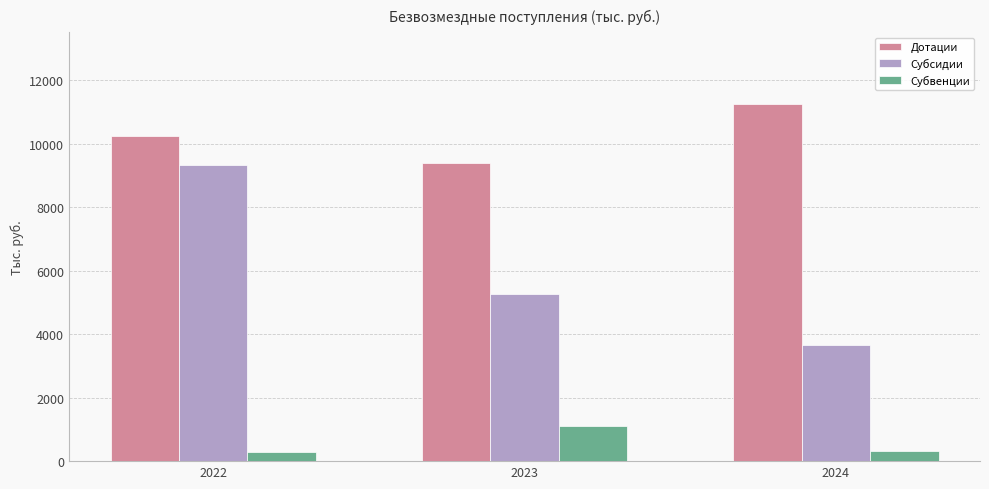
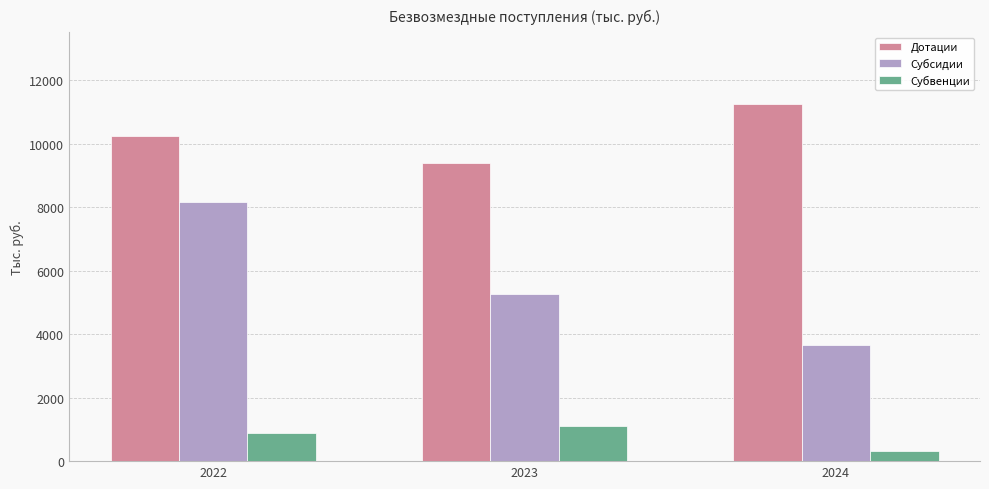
Субсидии, 2022: 9300 -> 8200
Субвенции, 2022: 300 -> 900
